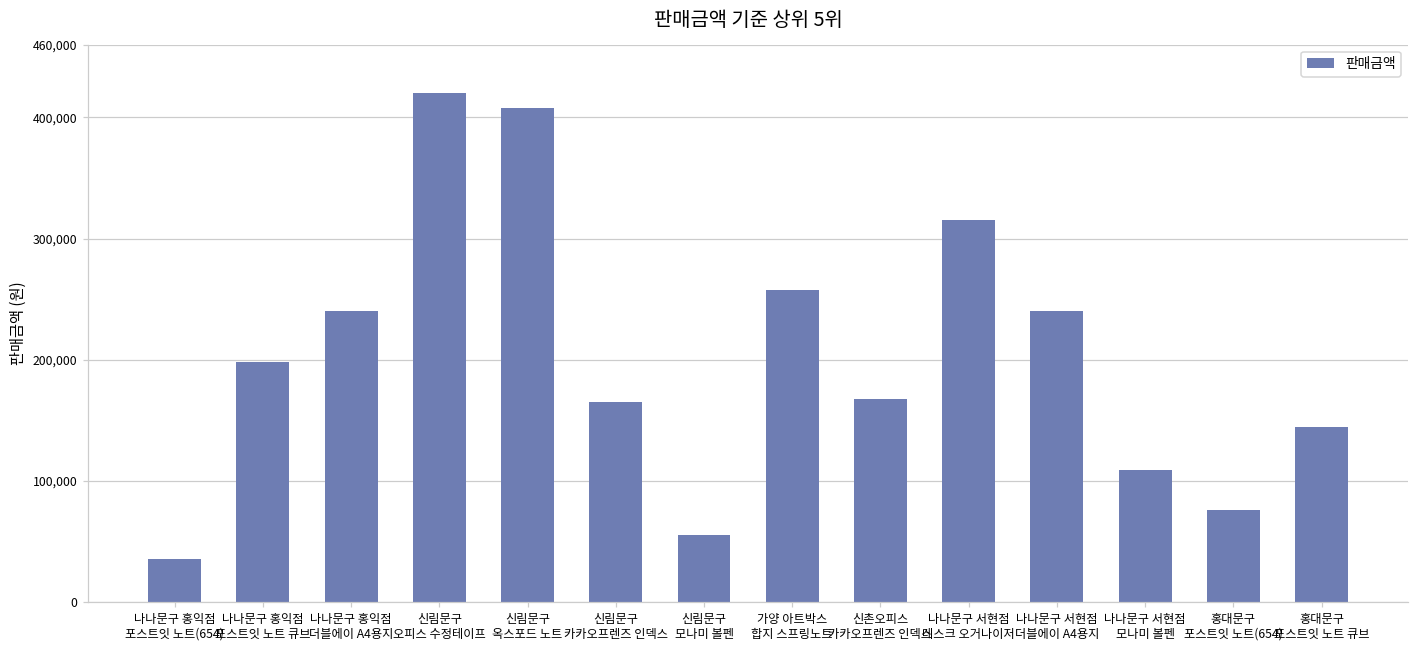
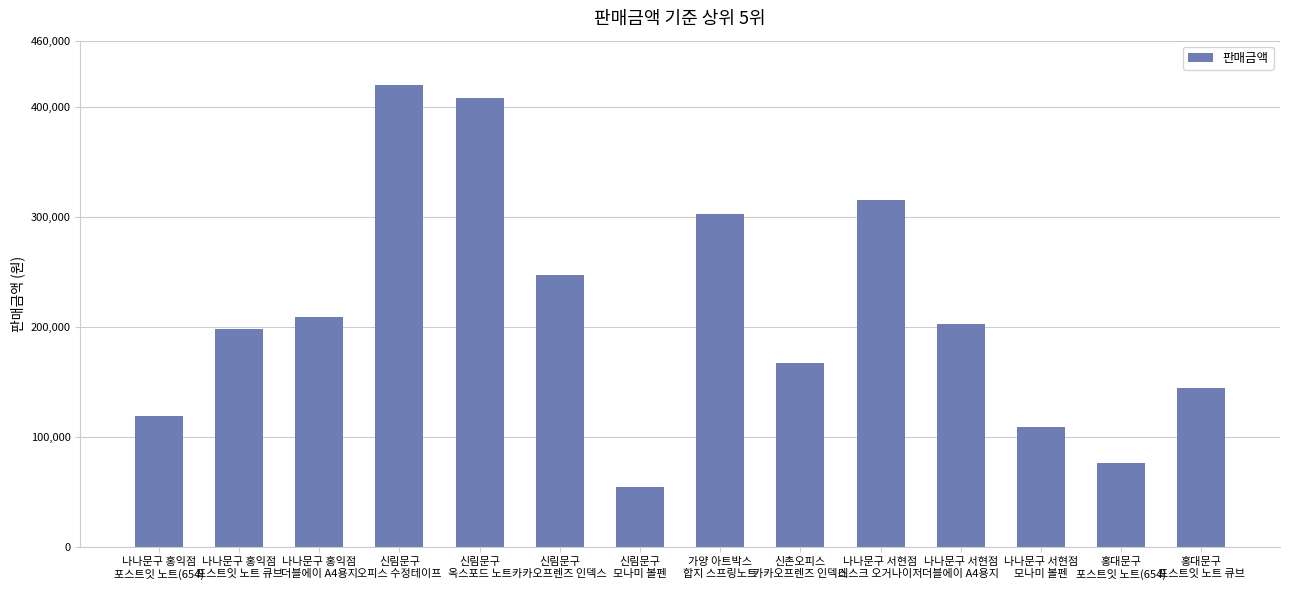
나나문구 홍익점 포스트잇 노트(654): 35,000 -> 119,000
나나문구 홍익점 더블에이 A4용지: 240,000 -> 209,000
신림문구 카카오프렌즈 인덱스: 165,000 -> 247,000
가양 아트박스 합지 스프링노트: 258,000 -> 303,000
나나문구 서현점 더블에이 A4용지: 240,000 -> 202,000
